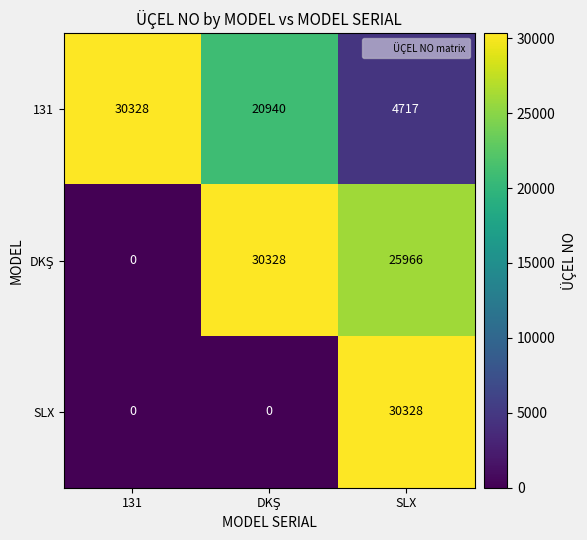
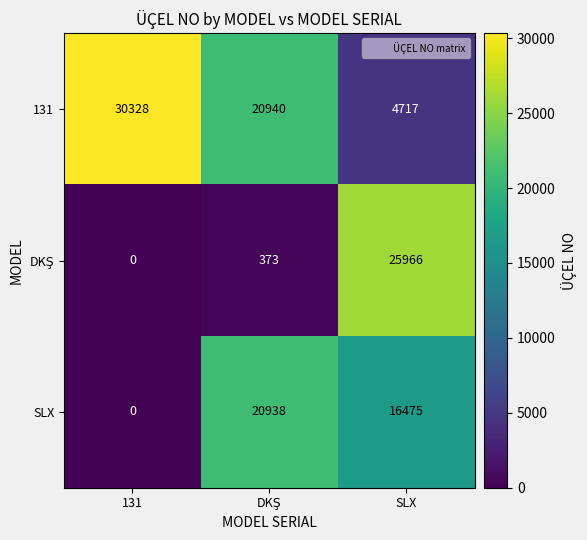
DKŞ, DKŞ: 30328 -> 373
SLX, DKŞ: 0 -> 20938
SLX, SLX: 30328 -> 16475
